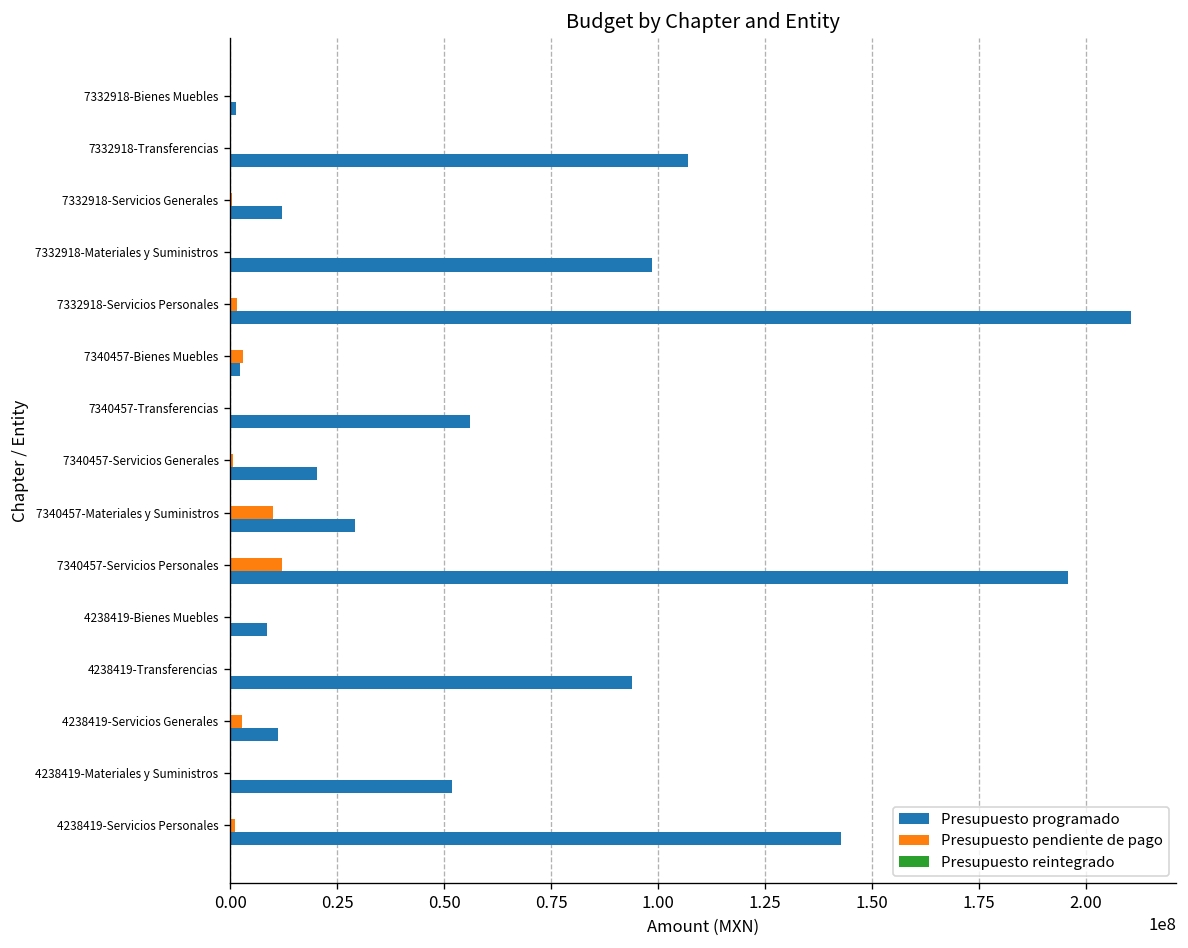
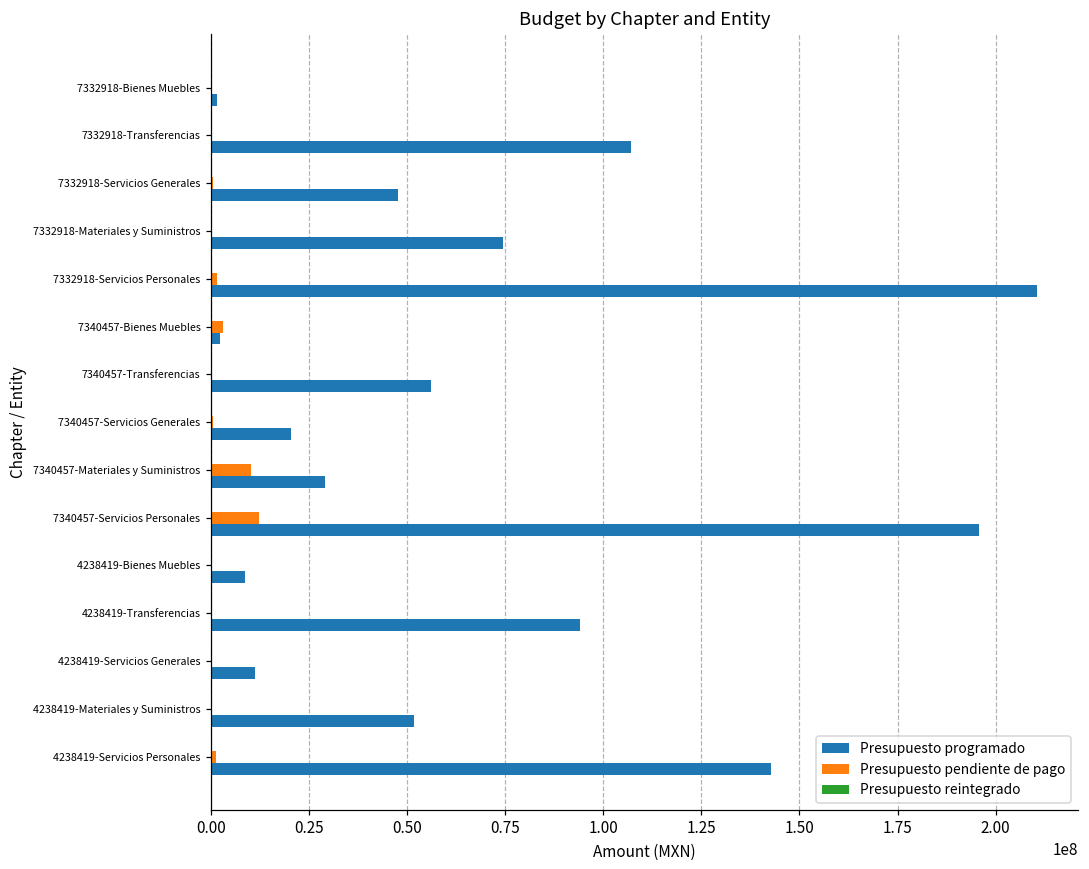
Presupuesto programado, 7332918-Servicios Generales: 12000000 -> 48000000
Presupuesto programado, 7332918-Materiales y Suministros: 99000000 -> 74000000
Presupuesto pendiente de pago, 4238419-Servicios Generales: 3000000 -> 0
